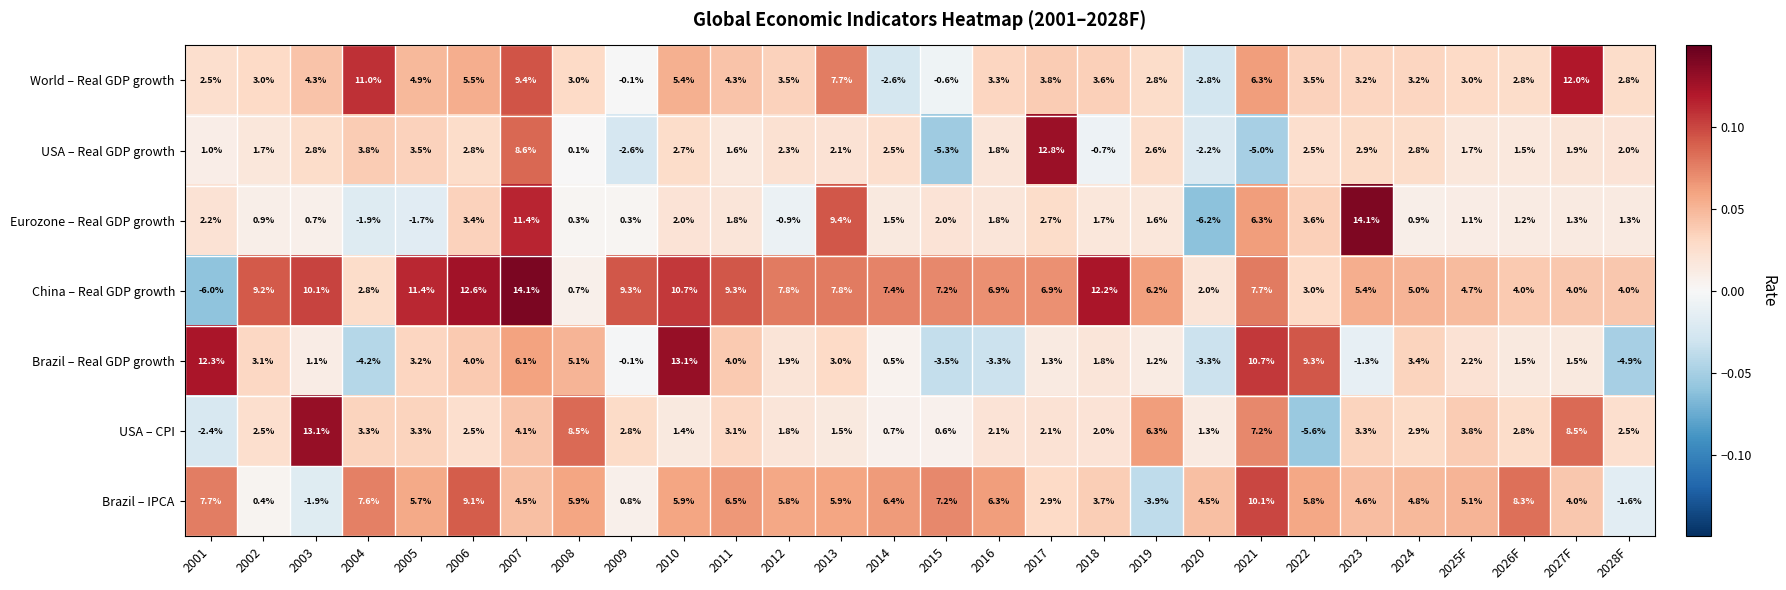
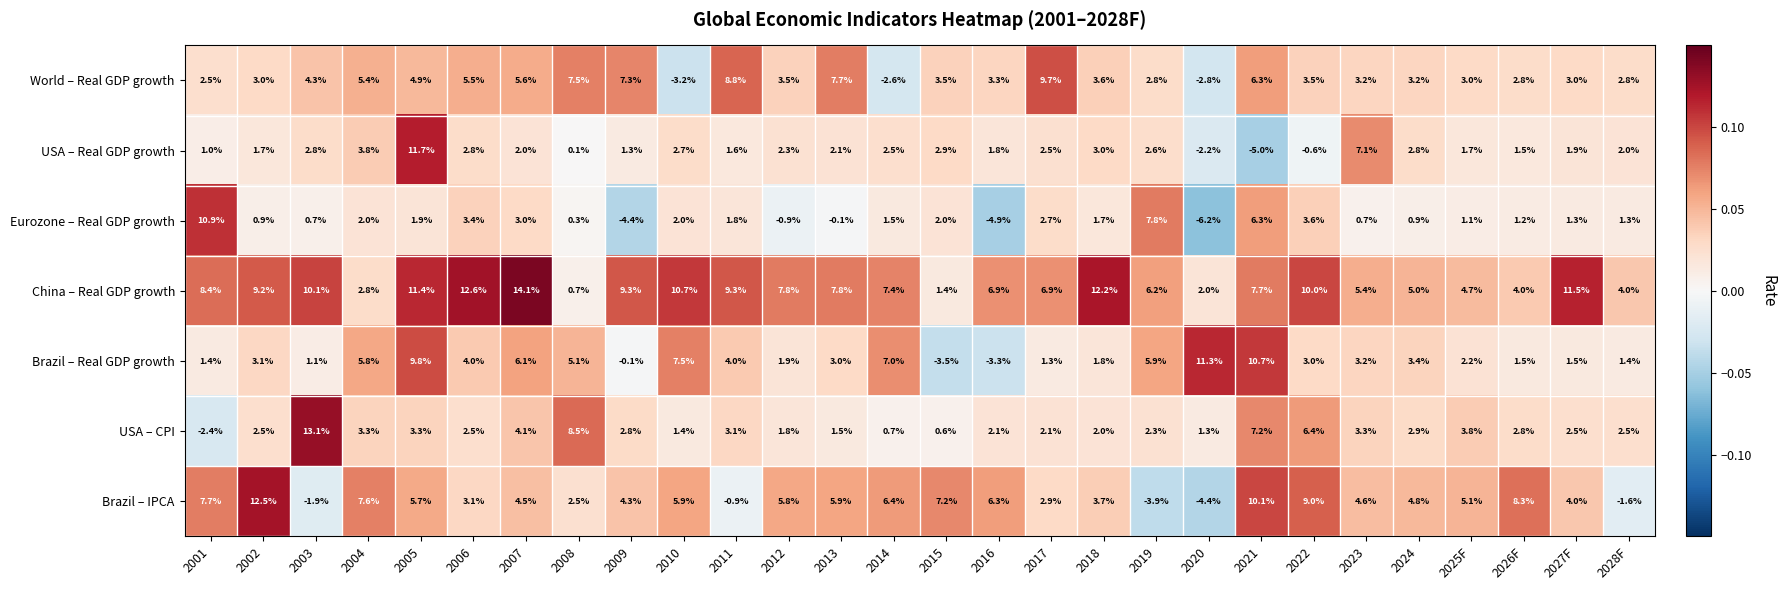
World – Real GDP growth, 2004: 11.0% -> 5.4%
World – Real GDP growth, 2007: 9.4% -> 5.6%
World – Real GDP growth, 2008: 3.0% -> 7.5%
World – Real GDP growth, 2009: -0.1% -> 7.3%
World – Real GDP growth, 2010: 5.4% -> -3.2%
World – Real GDP growth, 2011: 4.3% -> 8.8%
World – Real GDP growth, 2015: -0.6% -> 3.5%
World – Real GDP growth, 2017: 3.8% -> 9.7%
World – Real GDP growth, 2027F: 12.0% -> 3.0%
USA – Real GDP growth, 2005: 3.5% -> 11.7%
USA – Real GDP growth, 2007: 8.6% -> 2.0%
USA – Real GDP growth, 2009: -2.6% -> 1.3%
USA – Real GDP growth, 2015: -5.3% -> 2.9%
USA – Real GDP growth, 2017: 12.8% -> 2.5%
USA – Real GDP growth, 2018: -0.7% -> 3.0%
USA – Real GDP growth, 2022: 2.5% -> -0.6%
USA – Real GDP growth, 2023: 2.9% -> 7.1%
Eurozone – Real GDP growth, 2001: 2.2% -> 10.9%
Eurozone – Real GDP growth, 2004: -1.9% -> 2.0%
Eurozone – Real GDP growth, 2005: -1.7% -> 1.9%
Eurozone – Real GDP growth, 2007: 11.4% -> 3.0%
Eurozone – Real GDP growth, 2009: 0.3% -> -4.4%
Eurozone – Real GDP growth, 2013: 9.4% -> -0.1%
Eurozone – Real GDP growth, 2016: 1.8% -> -4.9%
Eurozone – Real GDP growth, 2019: 1.6% -> 7.8%
Eurozone – Real GDP growth, 2023: 14.1% -> 0.7%
China – Real GDP growth, 2001: -6.0% -> 8.4%
China – Real GDP growth, 2015: 7.2% -> 1.4%
China – Real GDP growth, 2022: 3.0% -> 10.0%
China – Real GDP growth, 2027F: 4.0% -> 11.5%
Brazil – Real GDP growth, 2001: 12.3% -> 1.4%
Brazil – Real GDP growth, 2004: -4.2% -> 5.8%
Brazil – Real GDP growth, 2005: 3.2% -> 9.8%
Brazil – Real GDP growth, 2010: 13.1% -> 7.5%
Brazil – Real GDP growth, 2014: 0.5% -> 7.0%
Brazil – Real GDP growth, 2019: 1.2% -> 5.9%
Brazil – Real GDP growth, 2020: -3.3% -> 11.3%
Brazil – Real GDP growth, 2022: 9.3% -> 3.0%
Brazil – Real GDP growth, 2023: -1.3% -> 3.2%
Brazil – Real GDP growth, 2028F: -4.9% -> 1.4%
USA – CPI, 2019: 6.3% -> 2.3%
USA – CPI, 2022: -5.6% -> 6.4%
USA – CPI, 2027F: 8.5% -> 2.5%
Brazil – IPCA, 2002: 0.4% -> 12.5%
Brazil – IPCA, 2006: 9.1% -> 3.1%
Brazil – IPCA, 2008: 5.9% -> 2.5%
Brazil – IPCA, 2009: 0.8% -> 4.3%
Brazil – IPCA, 2011: 6.5% -> -0.9%
Brazil – IPCA, 2020: 4.5% -> -4.4%
Brazil – IPCA, 2022: 5.8% -> 9.0%
